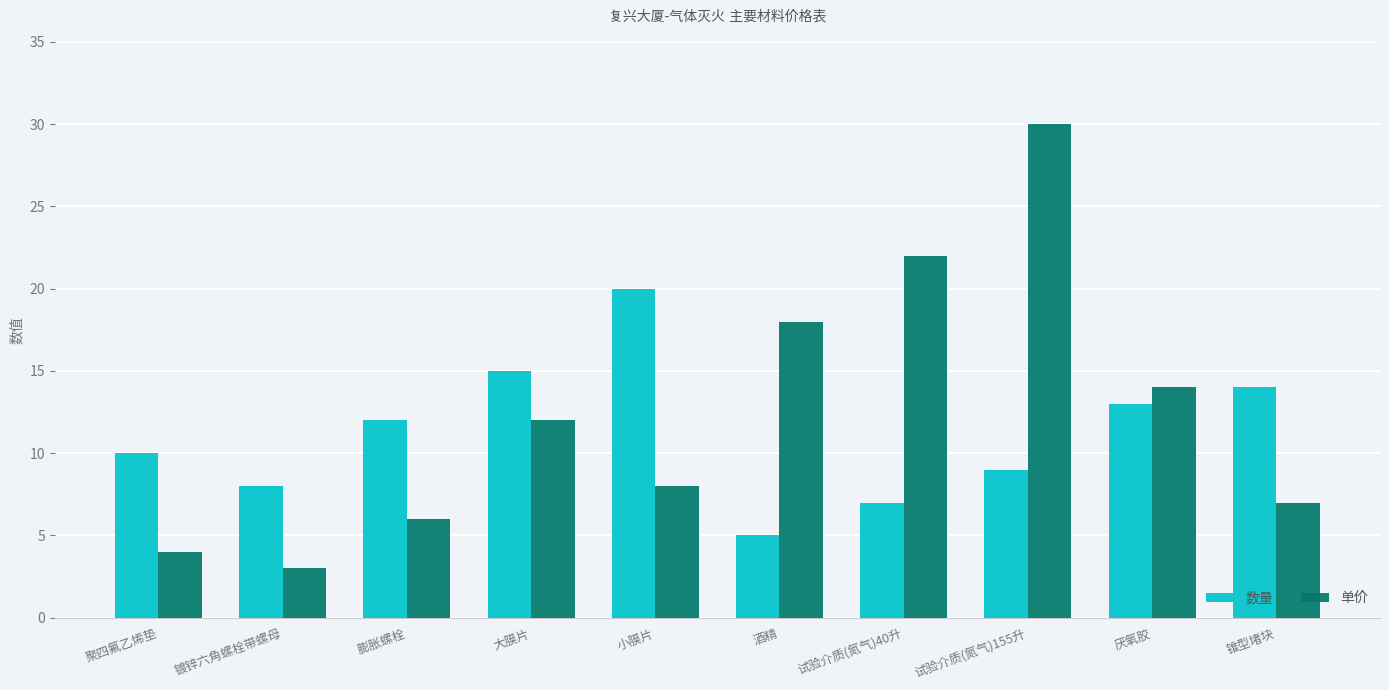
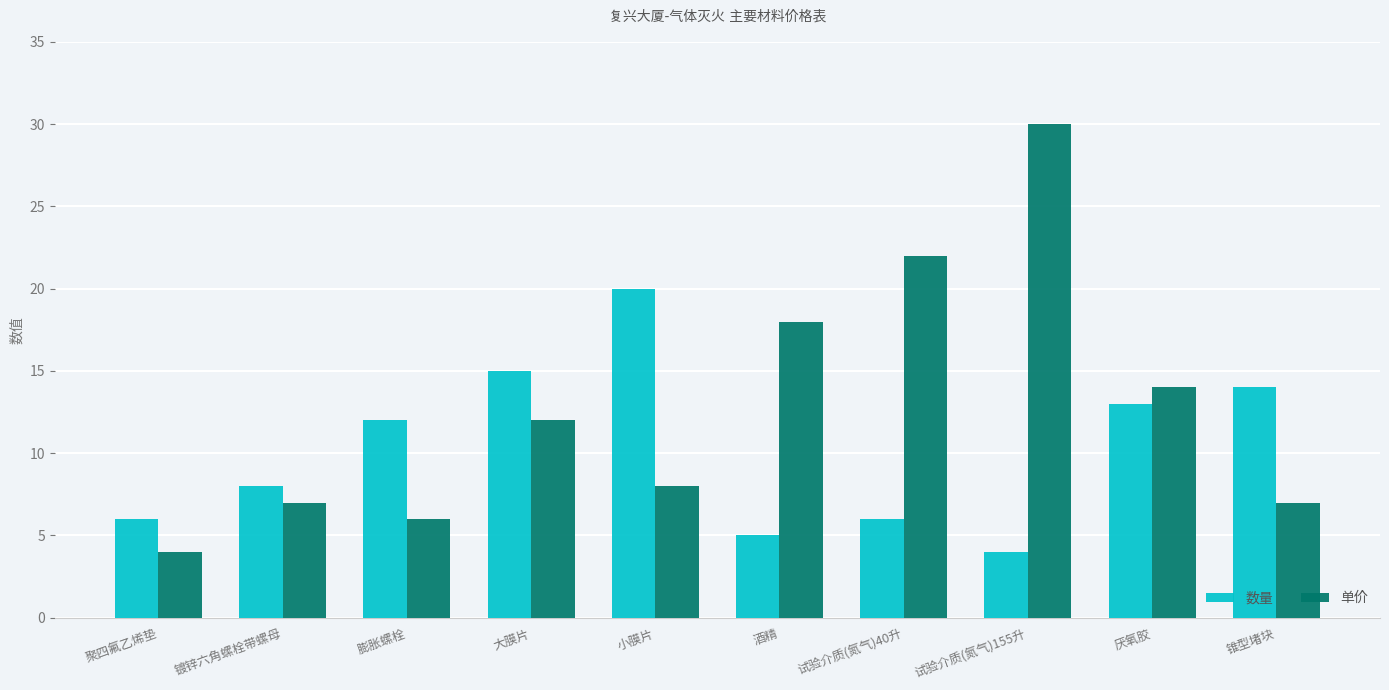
数量, 聚四氟乙烯垫: 10 -> 6
单价, 镀锌六角螺栓带螺母: 3 -> 7
数量, 试验介质(氮气)40升: 7 -> 6
数量, 试验介质(氮气)155升: 9 -> 4
